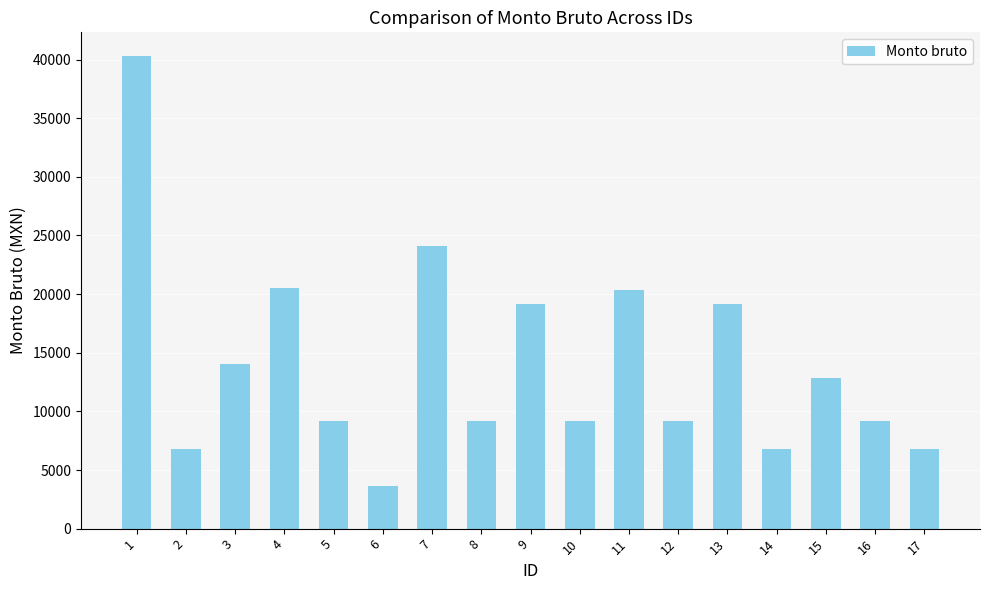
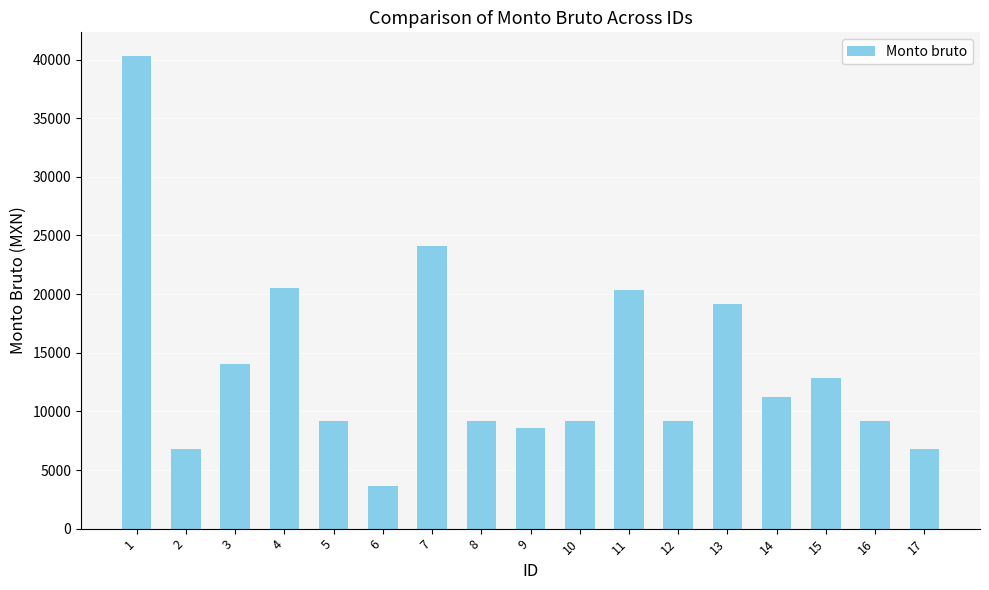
9: 19100 -> 8600
14: 6800 -> 11200
